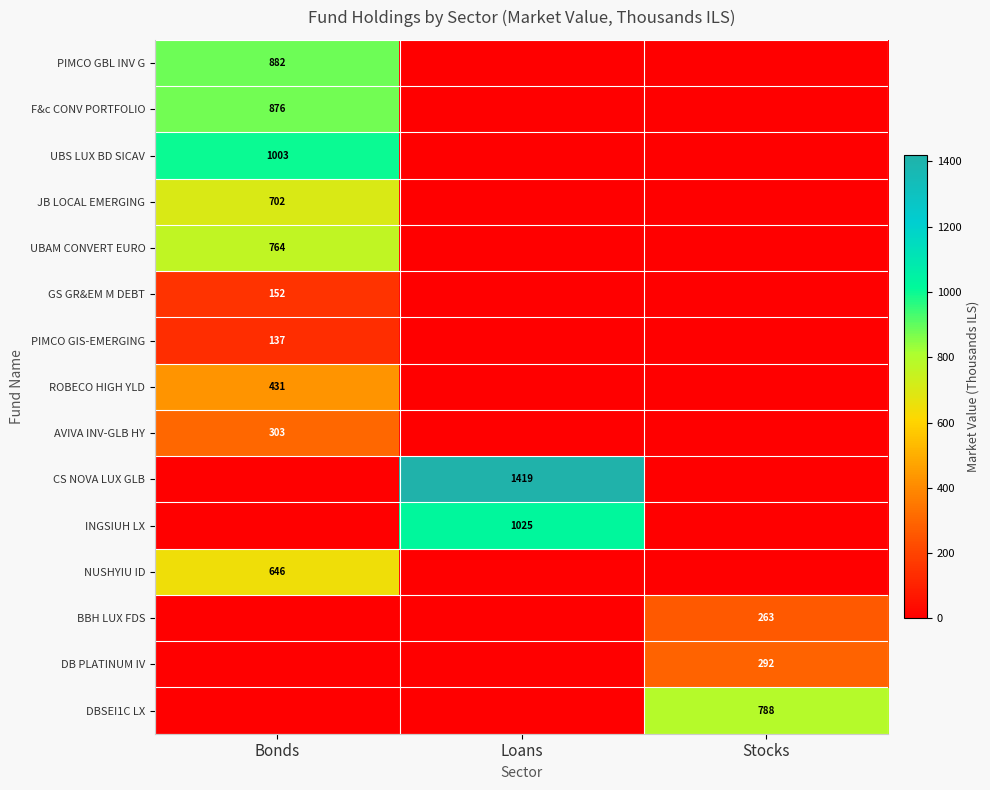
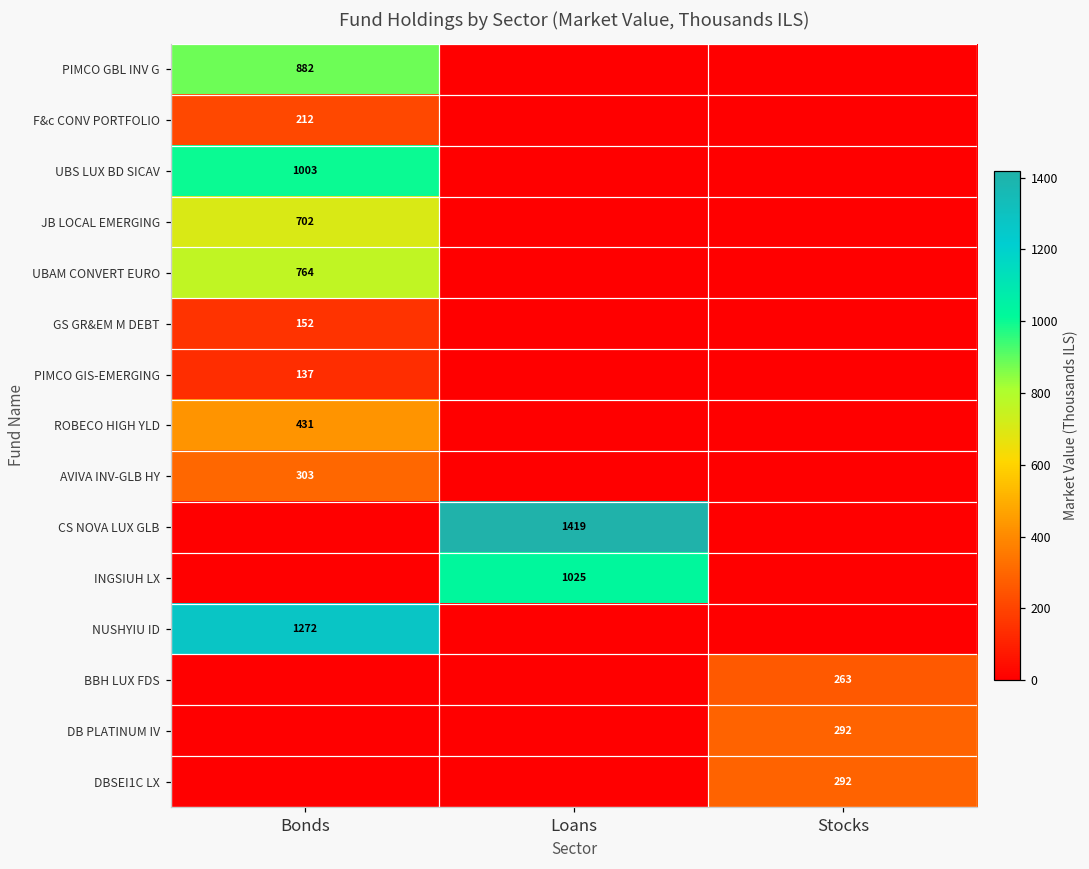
F&c CONV PORTFOLIO, Bonds: 876 -> 212
NUSHYIU ID, Bonds: 646 -> 1272
DBSEI1C LX, Stocks: 788 -> 292
